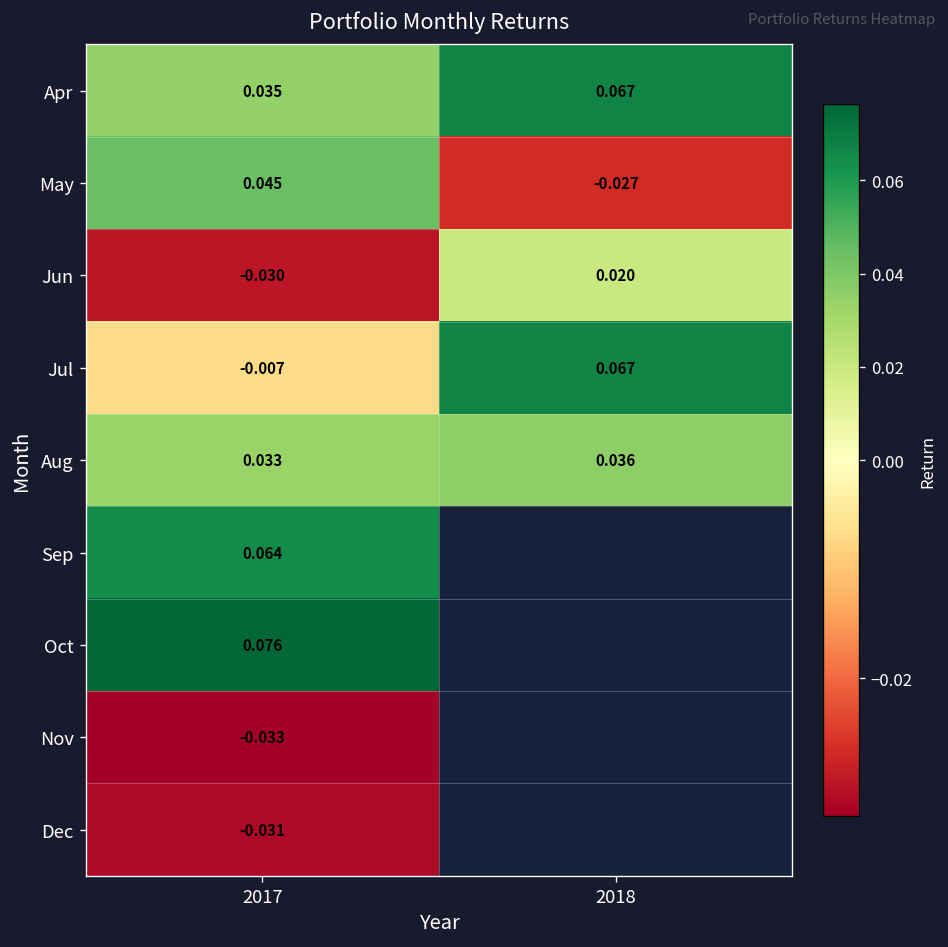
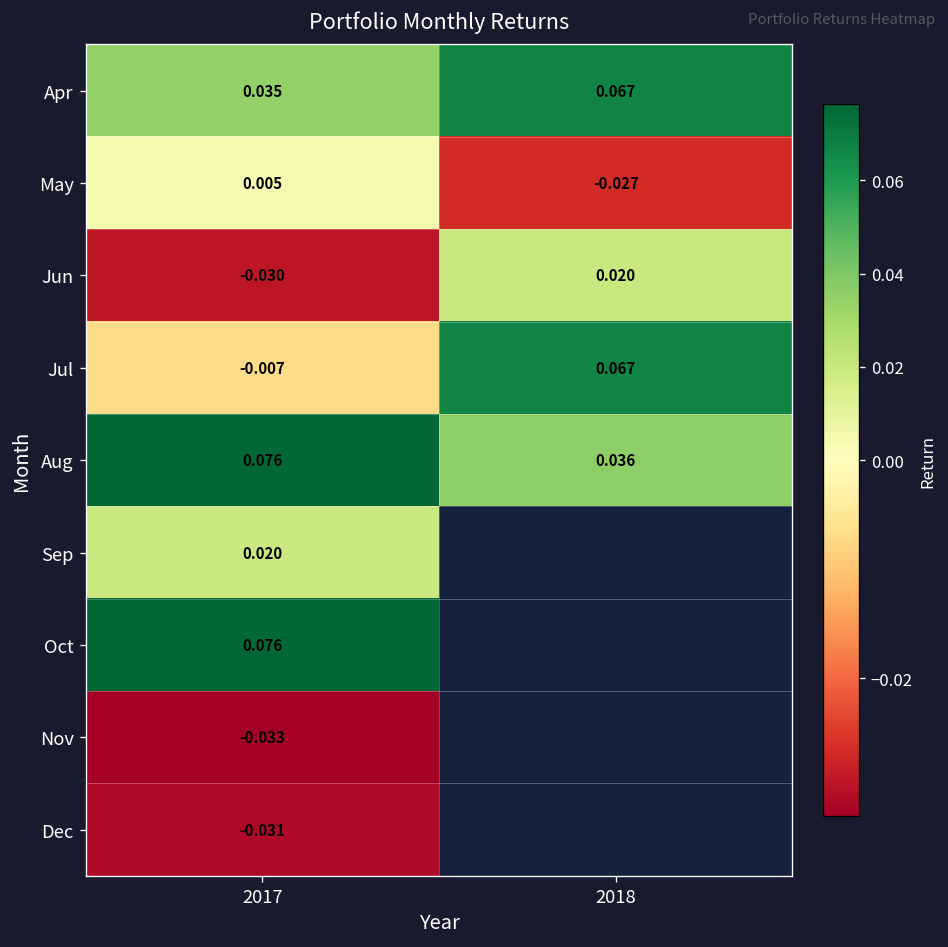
May, 2017: 0.045 -> 0.005
Aug, 2017: 0.033 -> 0.076
Sep, 2017: 0.064 -> 0.020
